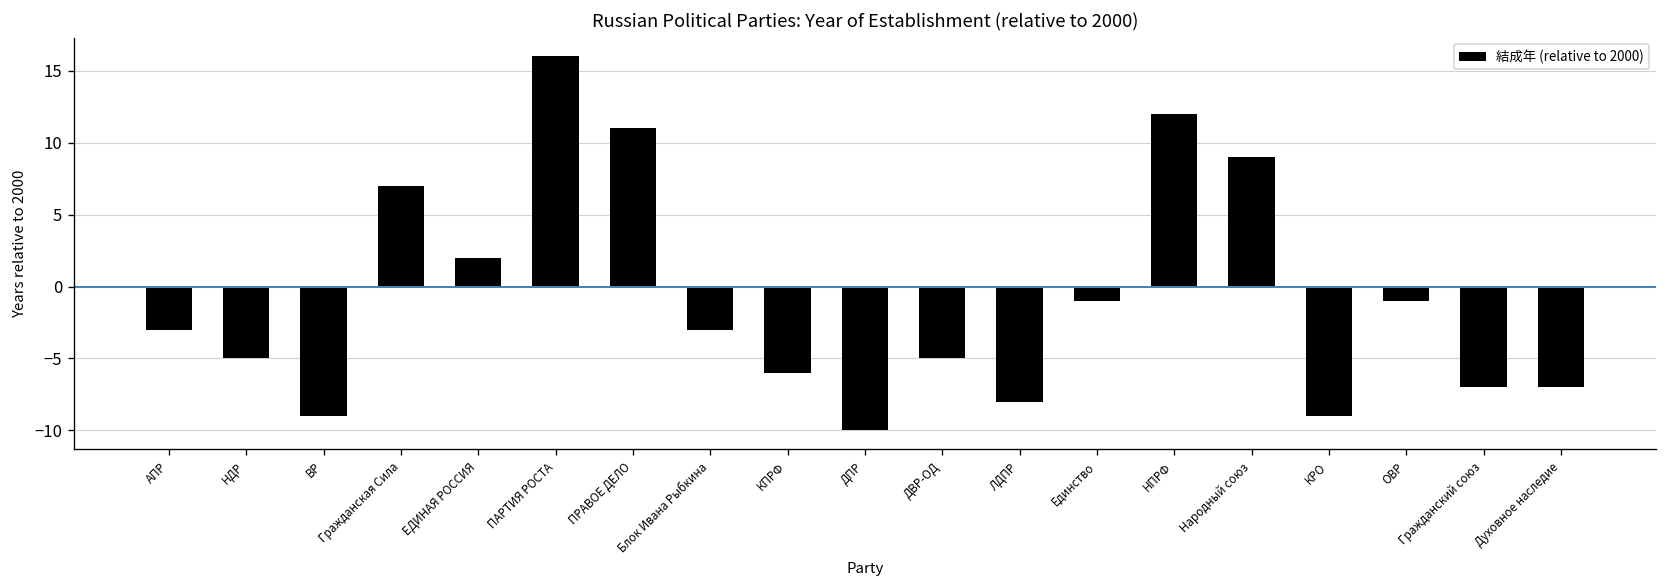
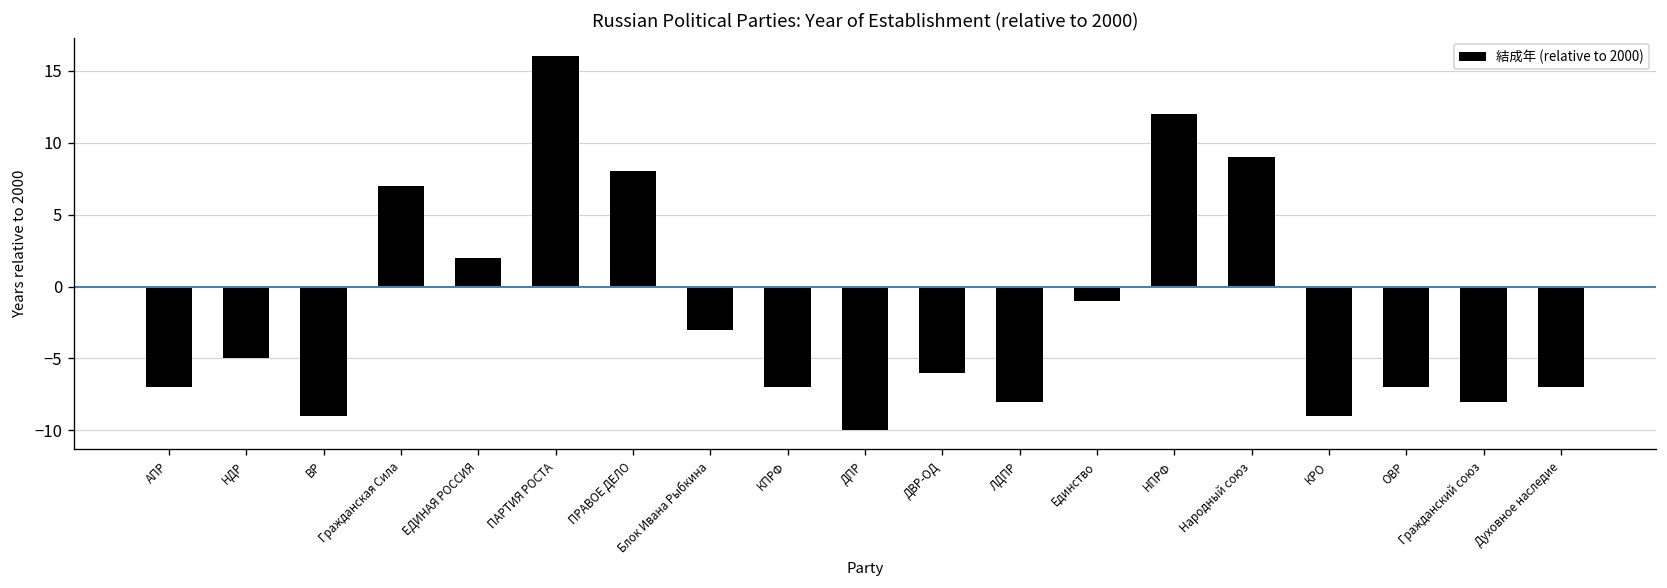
АПР: -3.0 -> -7.0
ПРАВОЕ ДЕЛО: 11.0 -> 8.0
КПРФ: -6.0 -> -7.0
ДВР-ОД: -5.0 -> -6.0
ОВР: -1.0 -> -7.0
Гражданский союз: -7.0 -> -8.0
